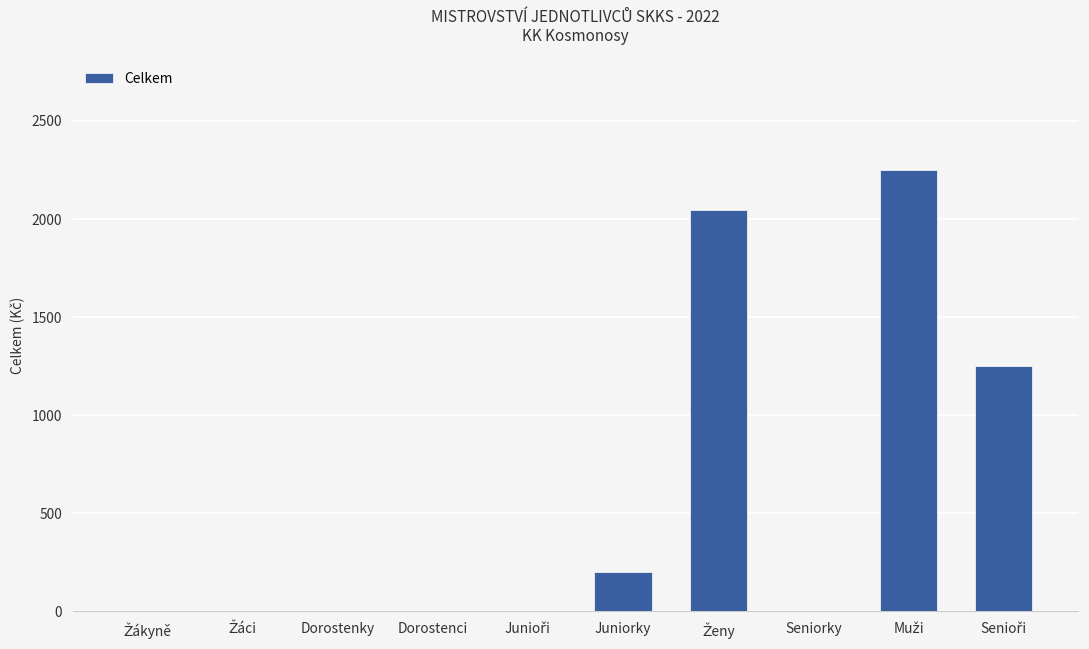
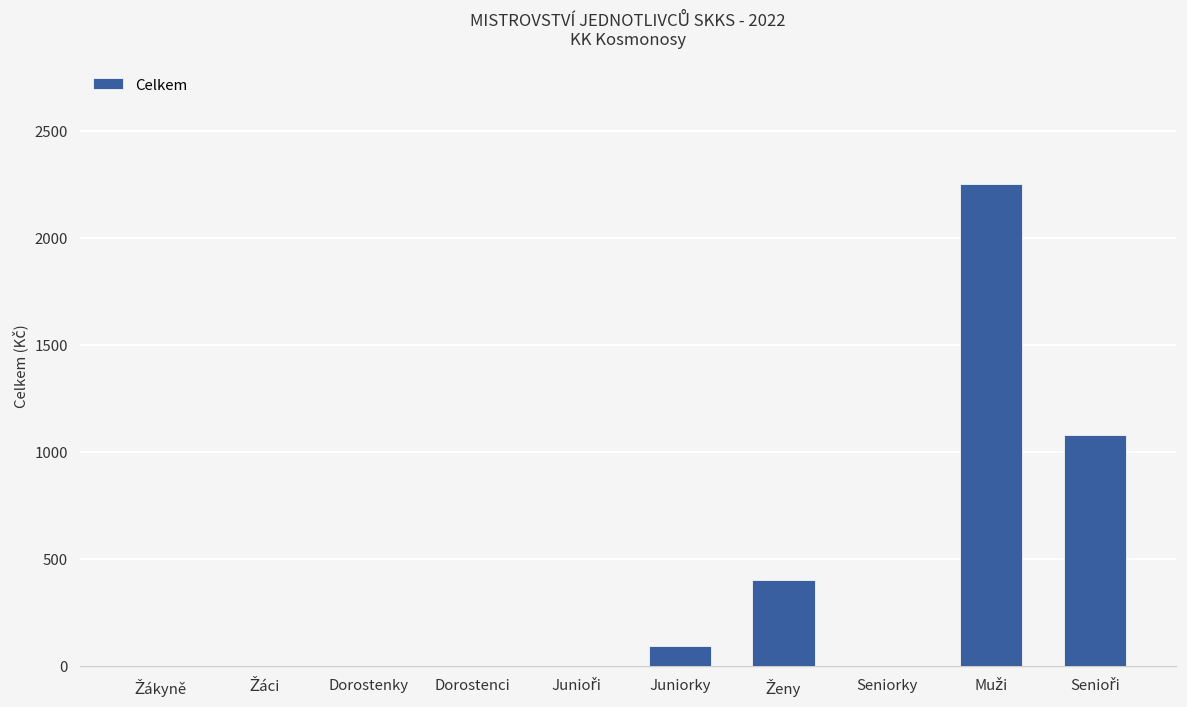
Juniorky: 200 -> 90
Ženy: 2050 -> 400
Senioři: 1250 -> 1080
